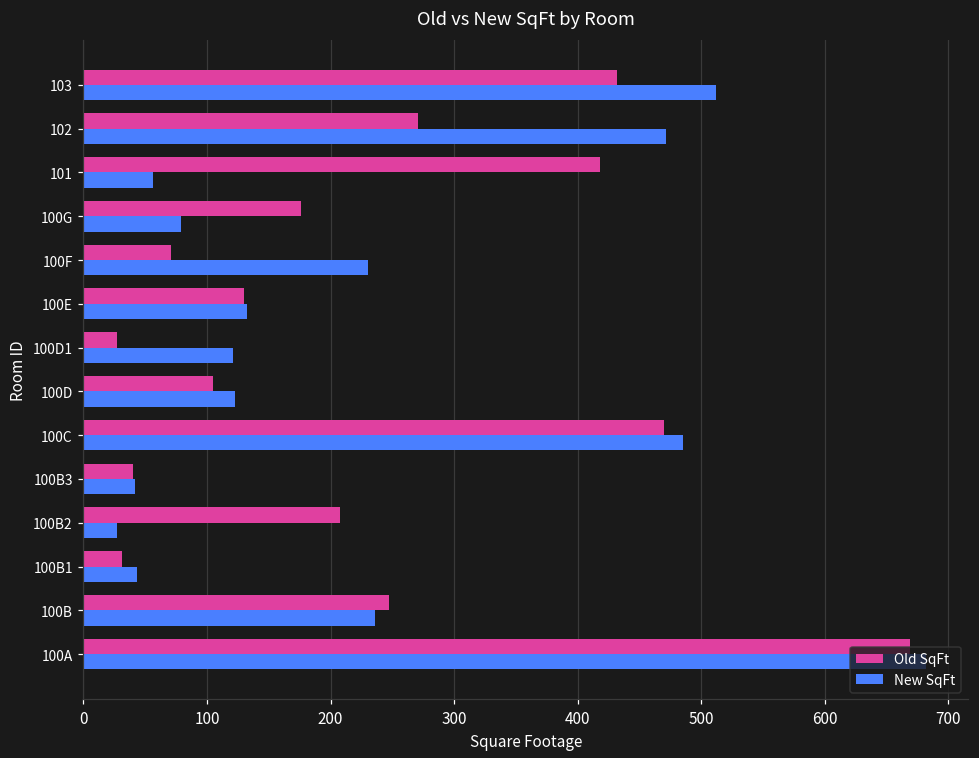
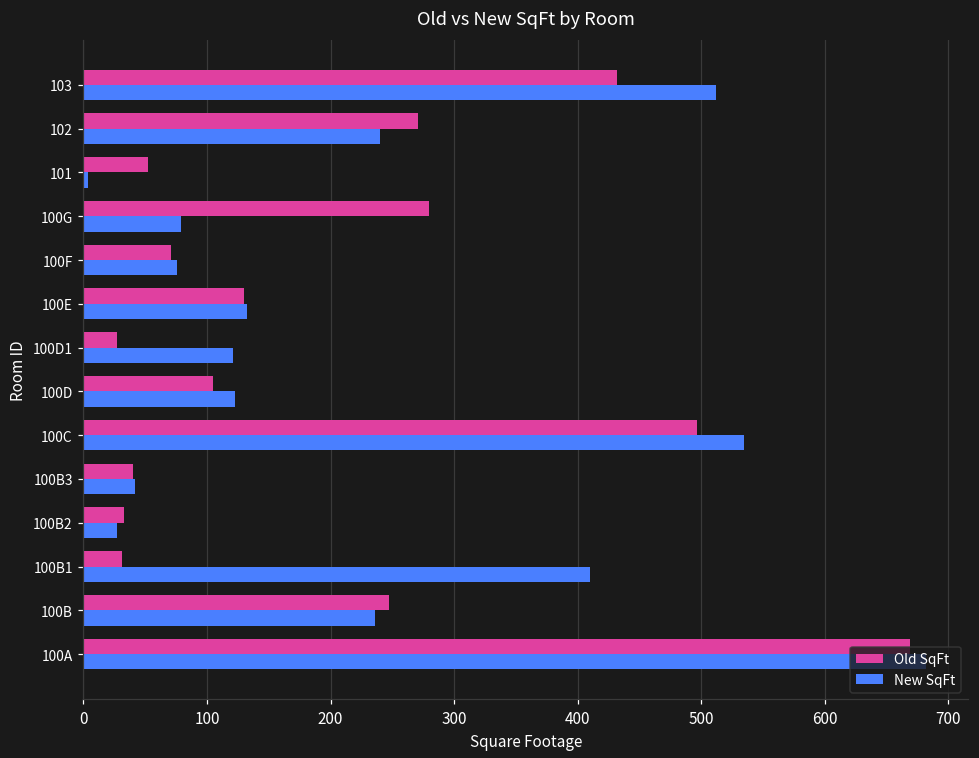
New SqFt, 102: 472 -> 240
Old SqFt, 101: 418 -> 52
New SqFt, 101: 56 -> 4
Old SqFt, 100G: 176 -> 280
New SqFt, 100F: 230 -> 76
Old SqFt, 100C: 470 -> 497
New SqFt, 100C: 485 -> 535
Old SqFt, 100B2: 208 -> 33
New SqFt, 100B1: 43 -> 410
